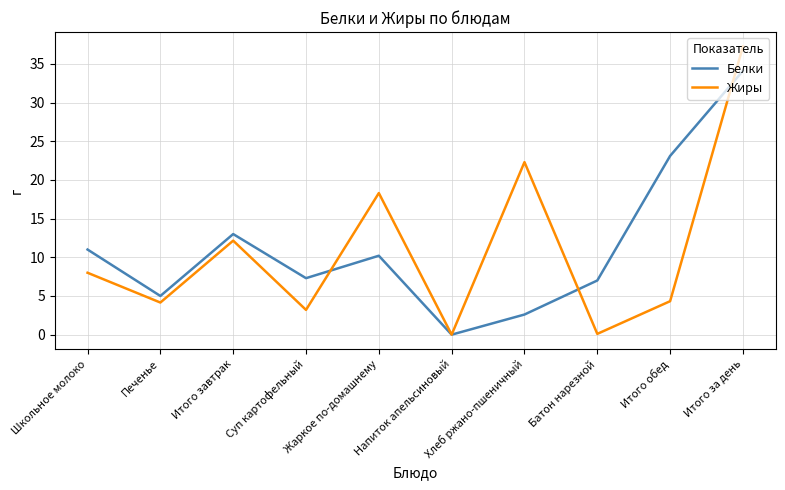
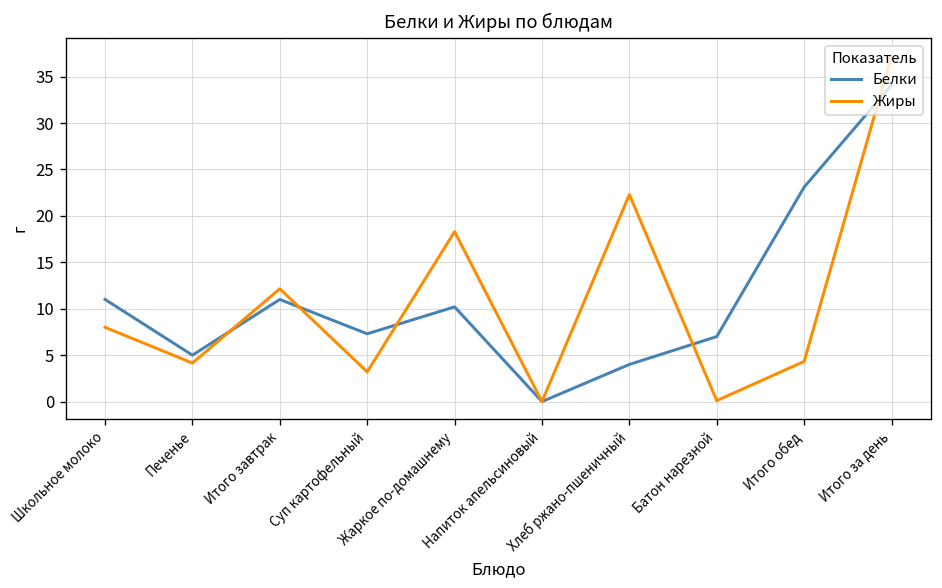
Белки, Итого завтрак: 13 -> 11
Белки, Хлеб ржано-пшеничный: 3 -> 4
